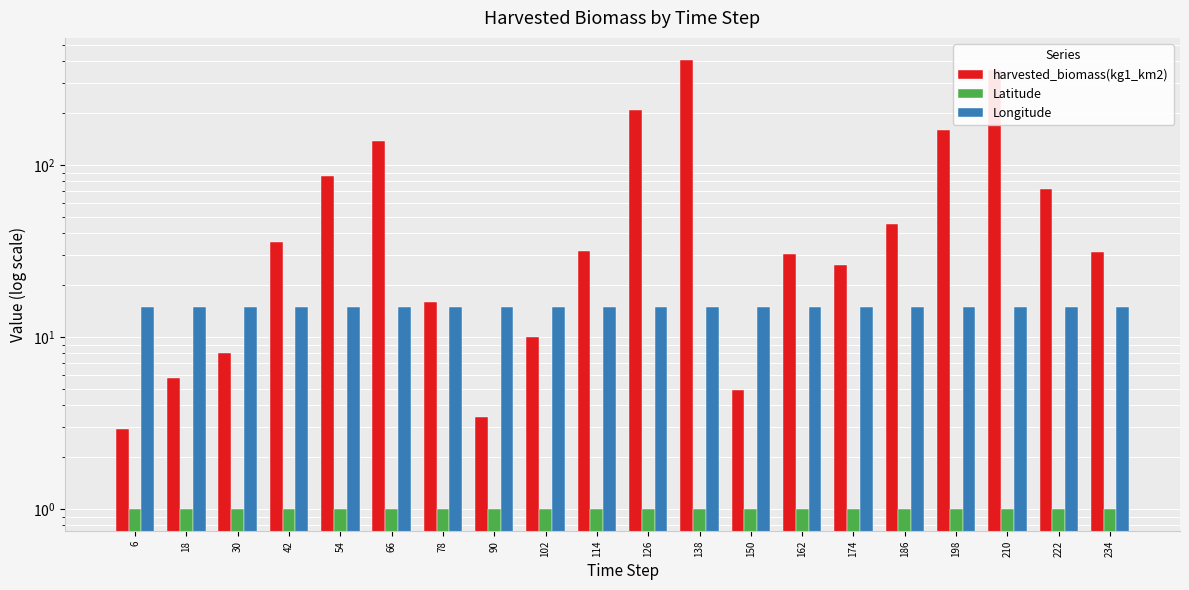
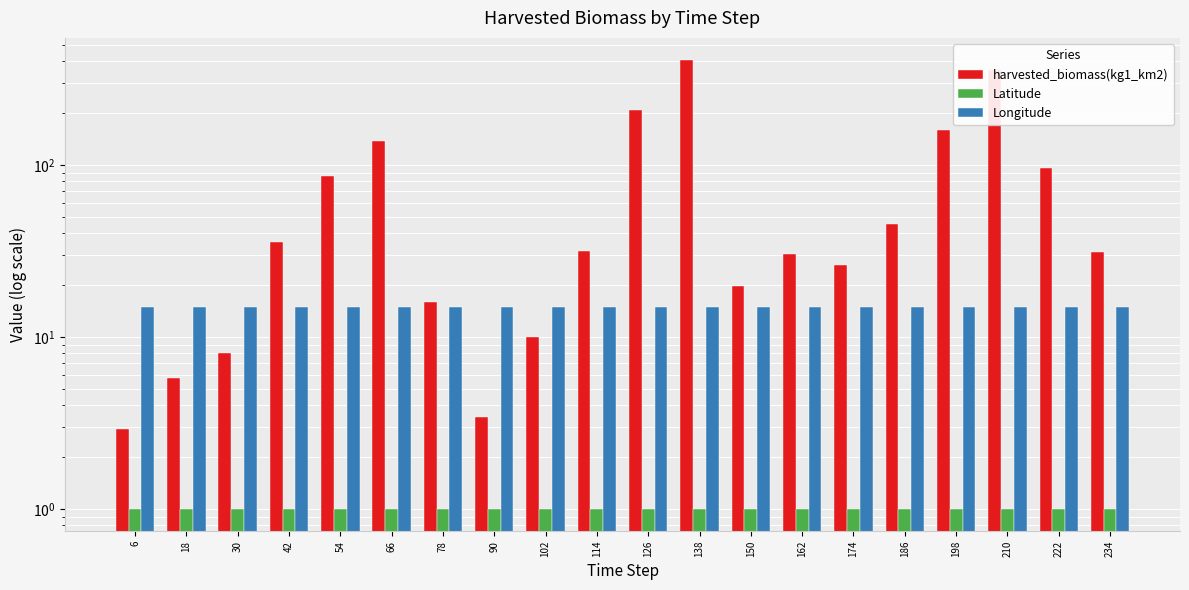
harvested_biomass(kg1_km2), 150: 4.9 -> 20
harvested_biomass(kg1_km2), 222: 73 -> 100
